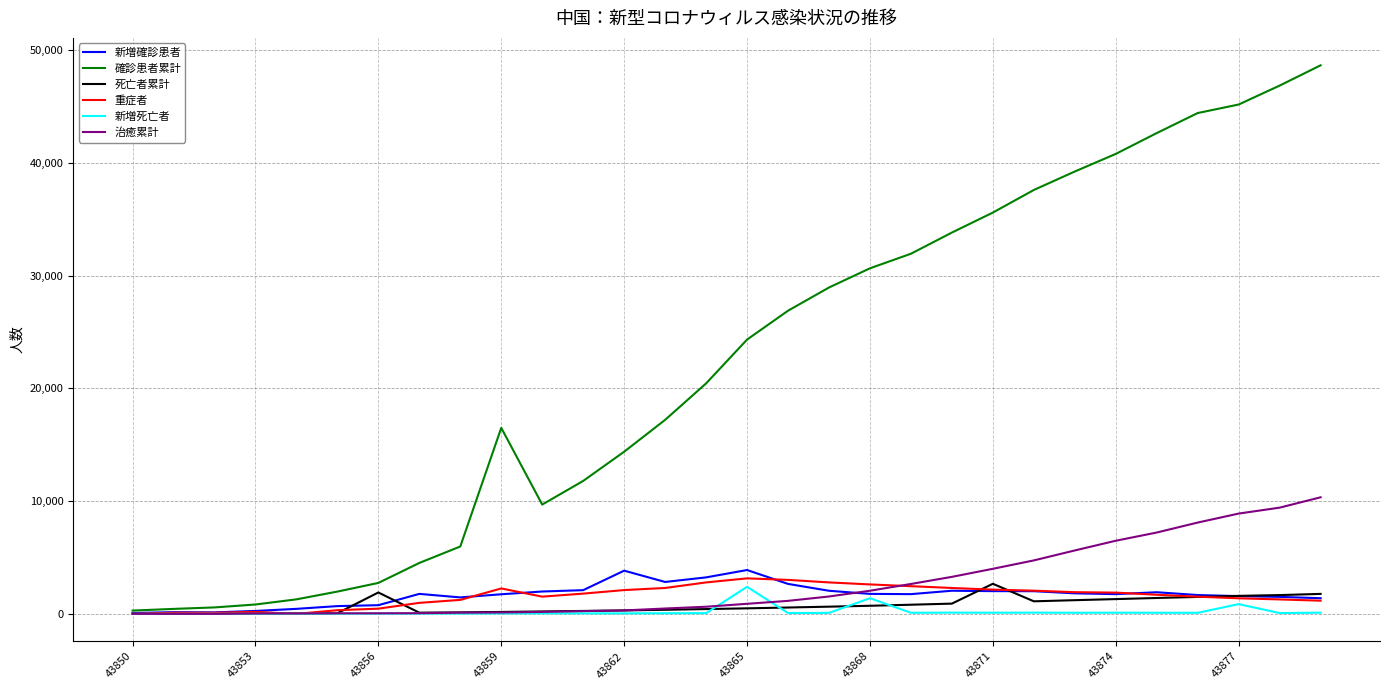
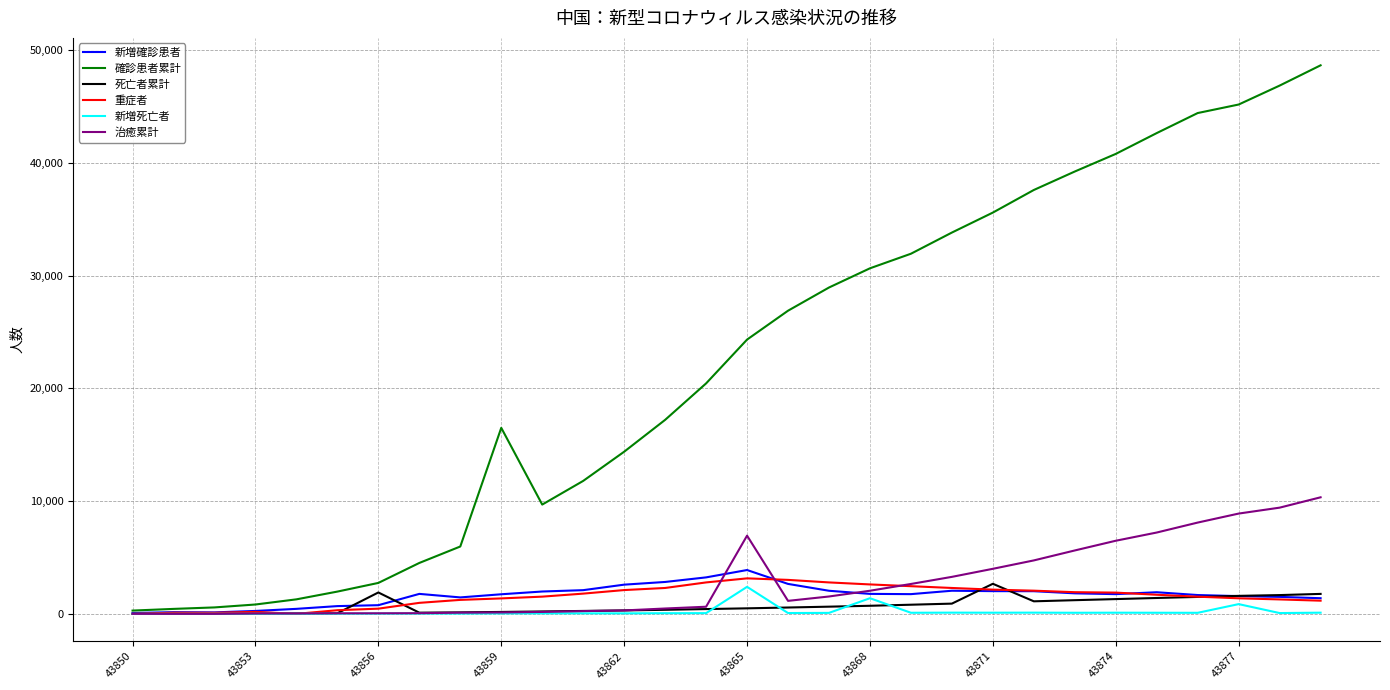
重症者, 43859: 2,300 -> 1,400
新増確診患者, 43862: 3,800 -> 2,600
治癒累計, 43865: 900 -> 6,900
